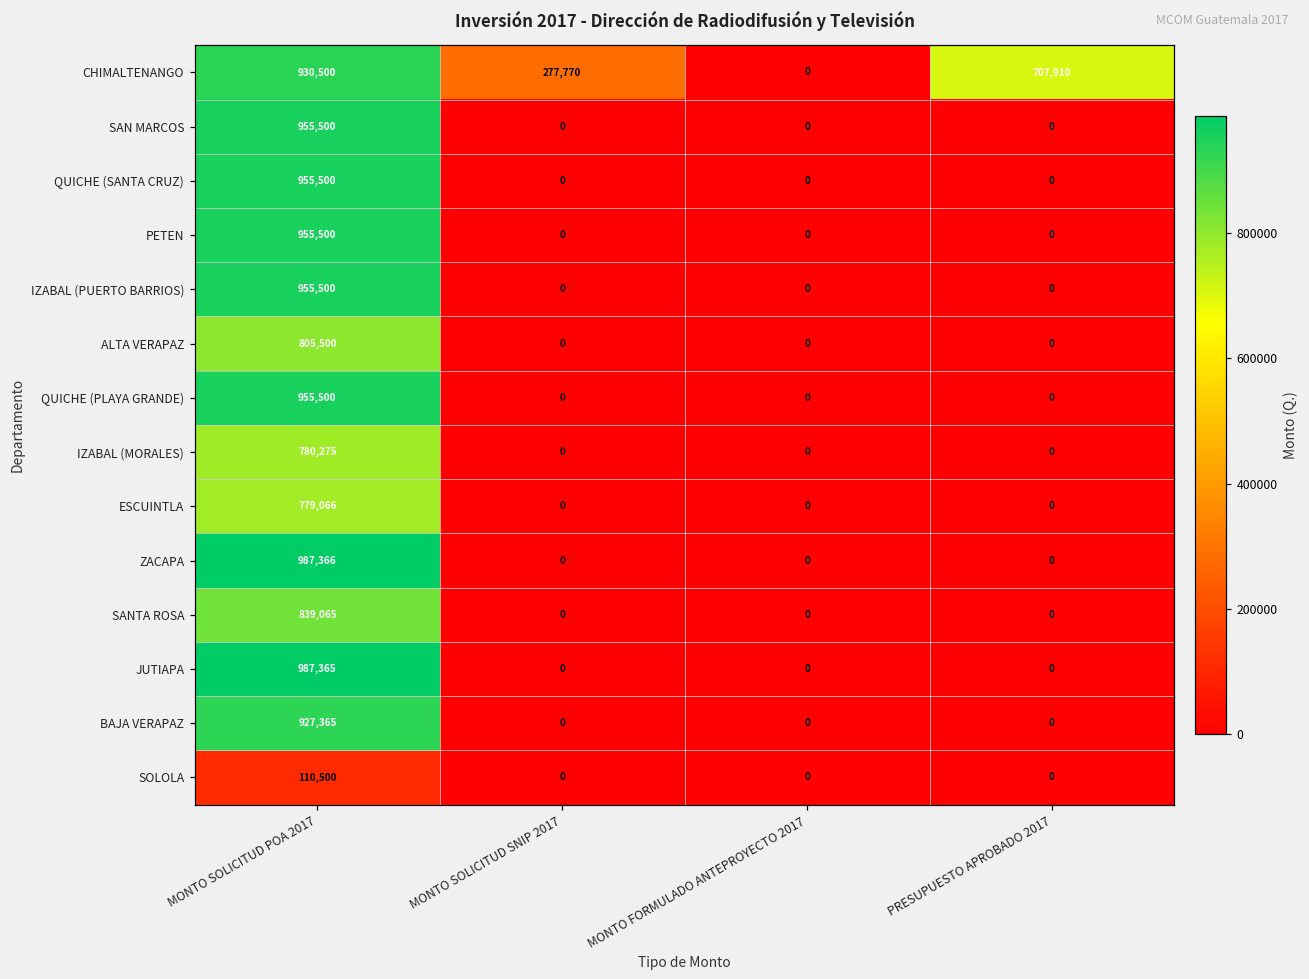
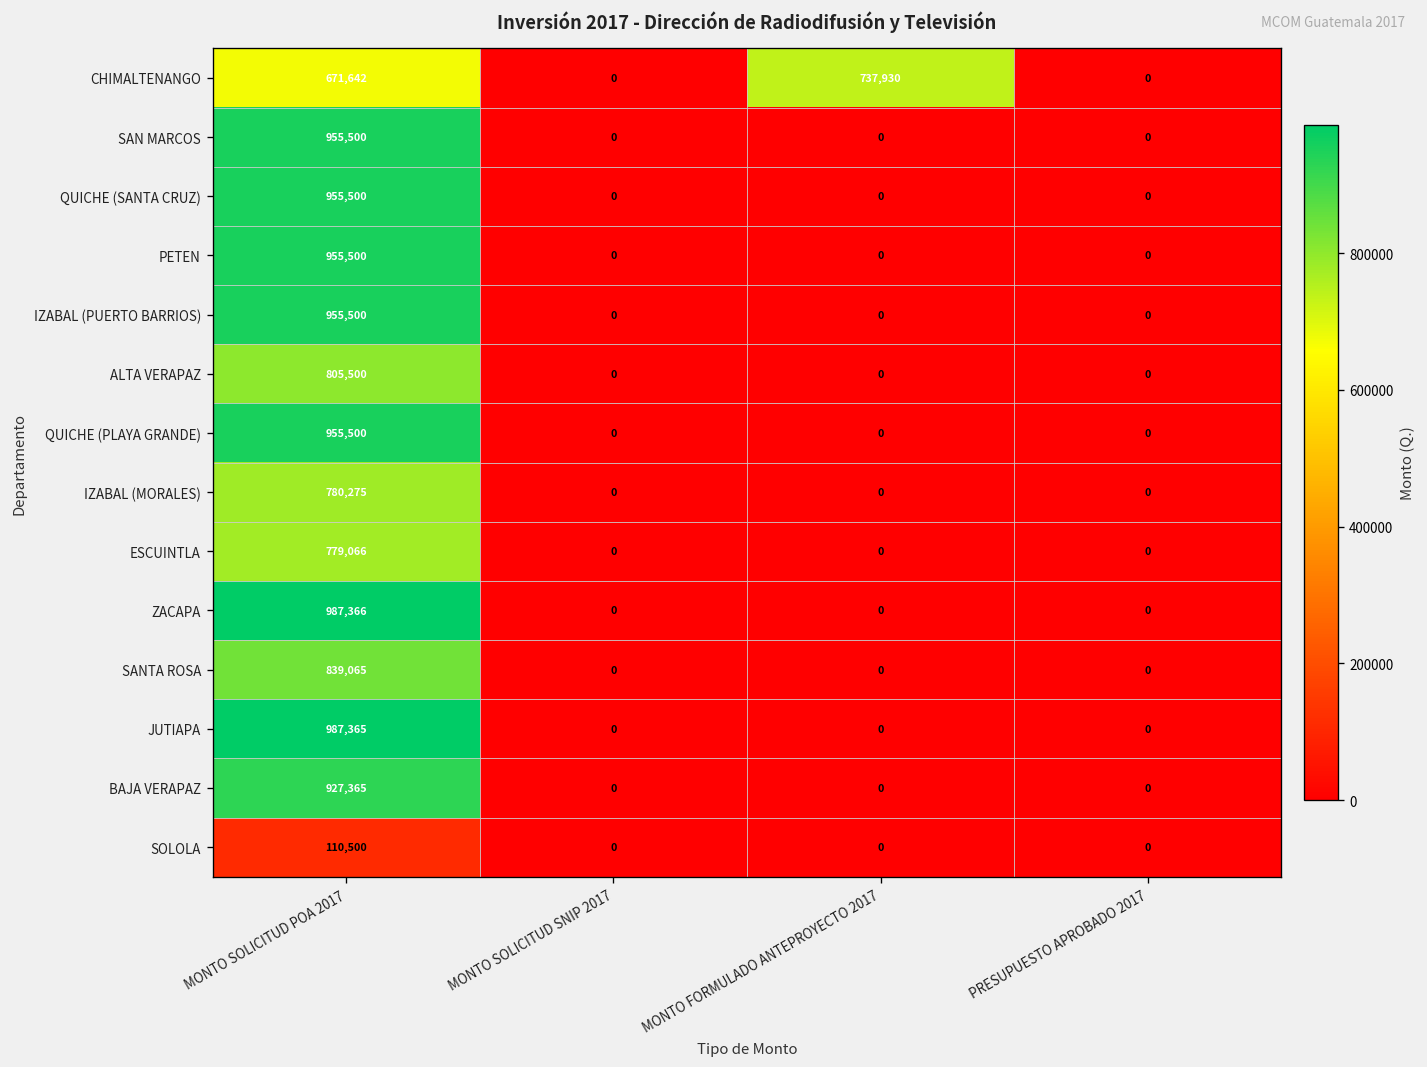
CHIMALTENANGO, MONTO SOLICITUD POA 2017: 930,500 -> 671,642
CHIMALTENANGO, MONTO SOLICITUD SNIP 2017: 277,770 -> 0
CHIMALTENANGO, MONTO FORMULADO ANTEPROYECTO 2017: 0 -> 737,930
CHIMALTENANGO, PRESUPUESTO APROBADO 2017: 707,910 -> 0
